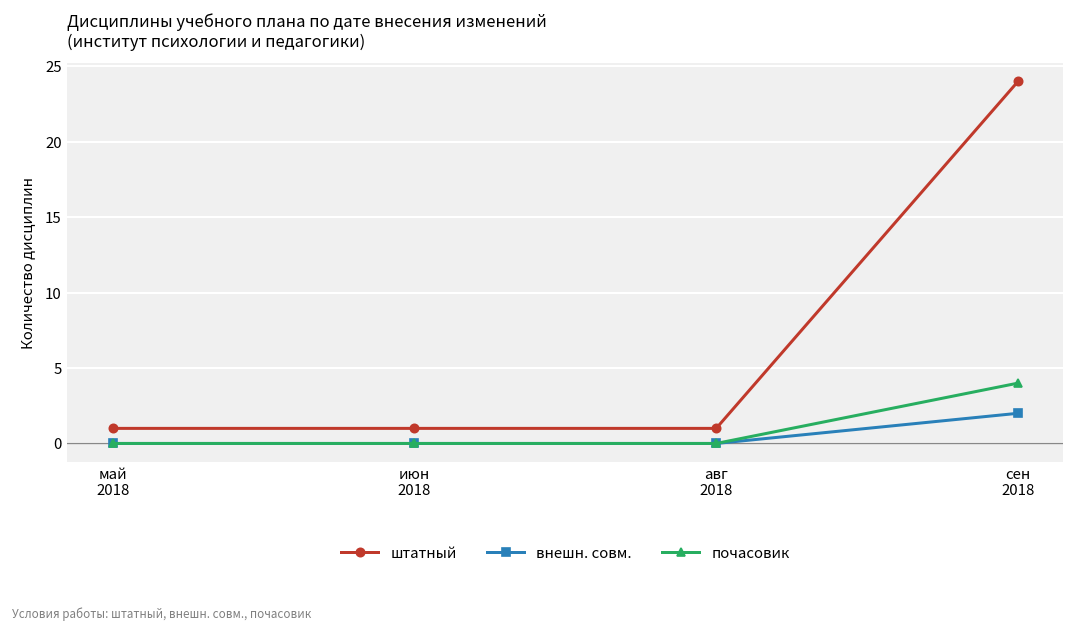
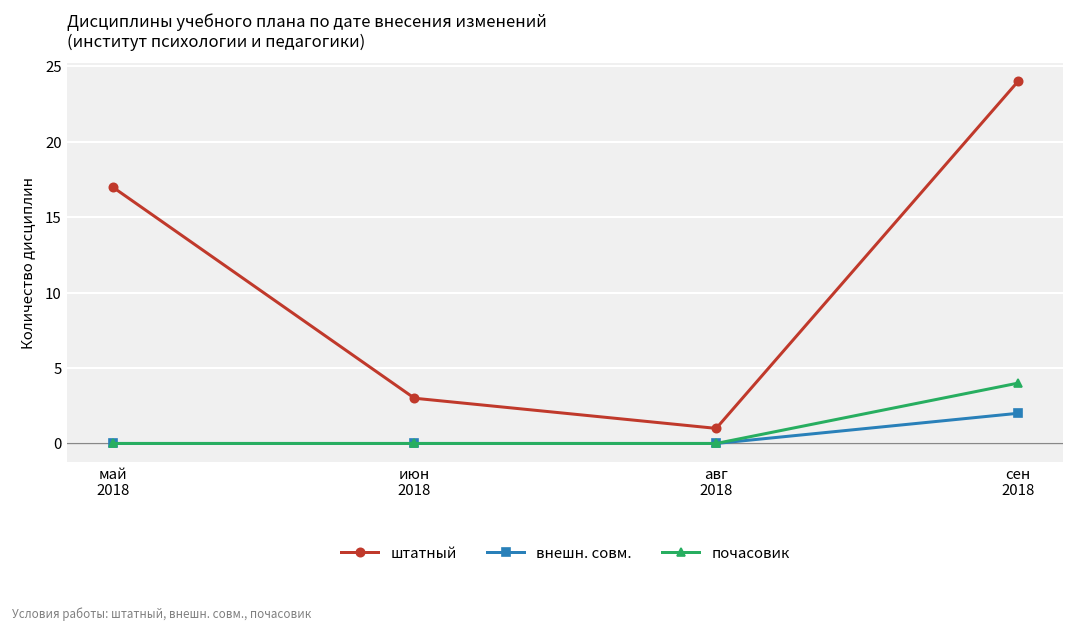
штатный, май 2018: 1 -> 17
штатный, июн 2018: 1 -> 3
